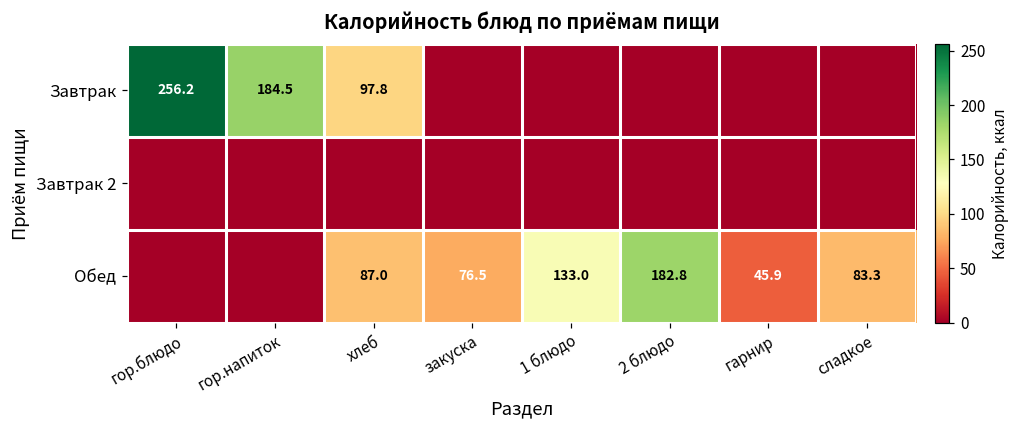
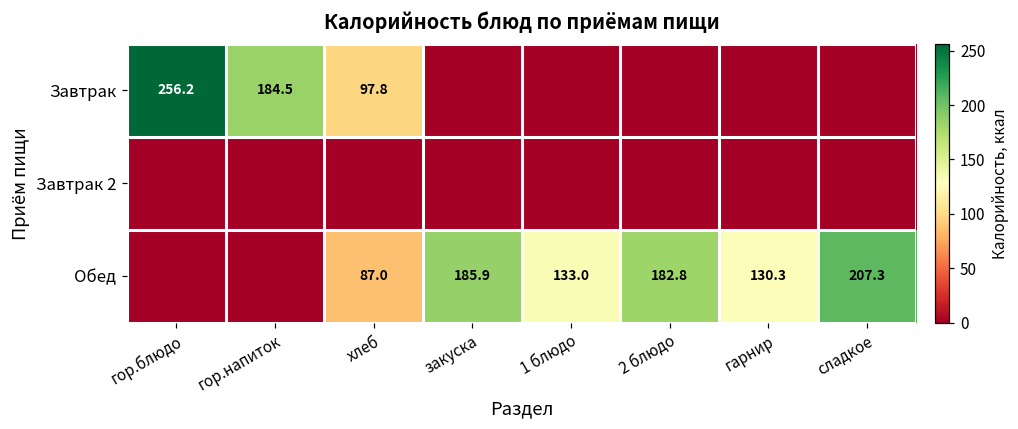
Обед, закуска: 76.5 -> 185.9
Обед, гарнир: 45.9 -> 130.3
Обед, сладкое: 83.3 -> 207.3
